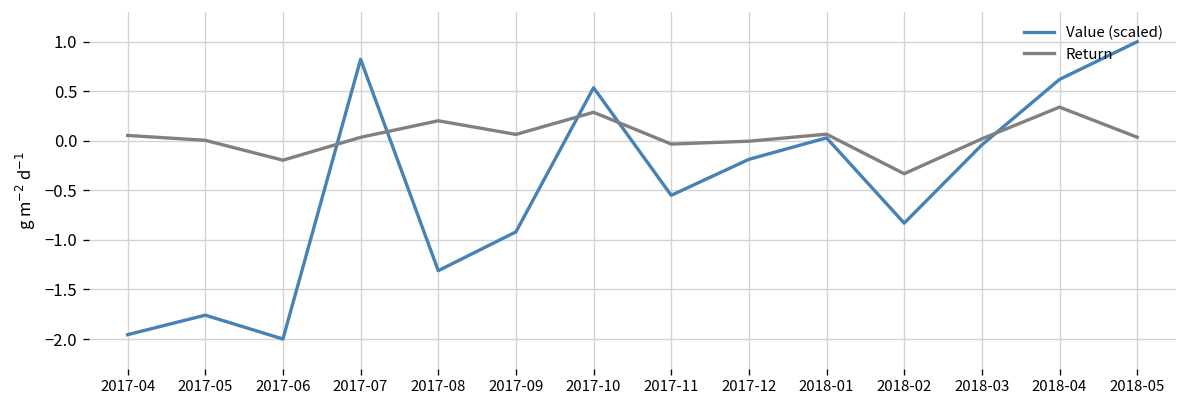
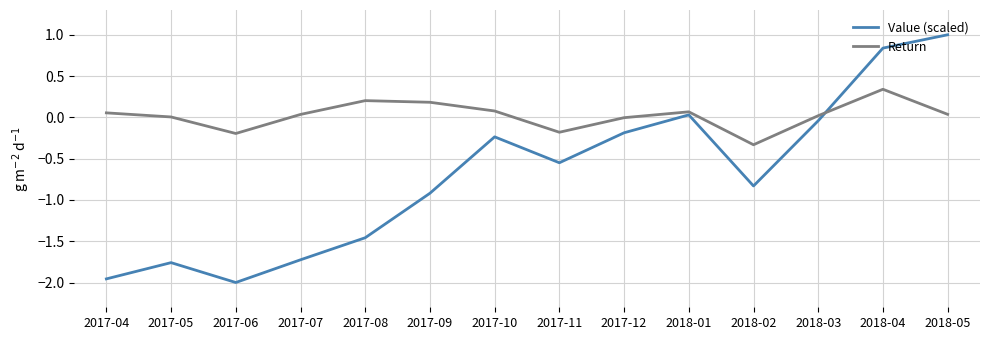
Value (scaled), 2017-07: 0.8 -> -1.7
Value (scaled), 2017-08: -1.3 -> -1.5
Return, 2017-09: 0.1 -> 0.2
Value (scaled), 2017-10: 0.5 -> -0.2
Return, 2017-10: 0.3 -> 0.1
Return, 2017-11: 0.0 -> -0.2
Value (scaled), 2018-04: 0.6 -> 0.8
